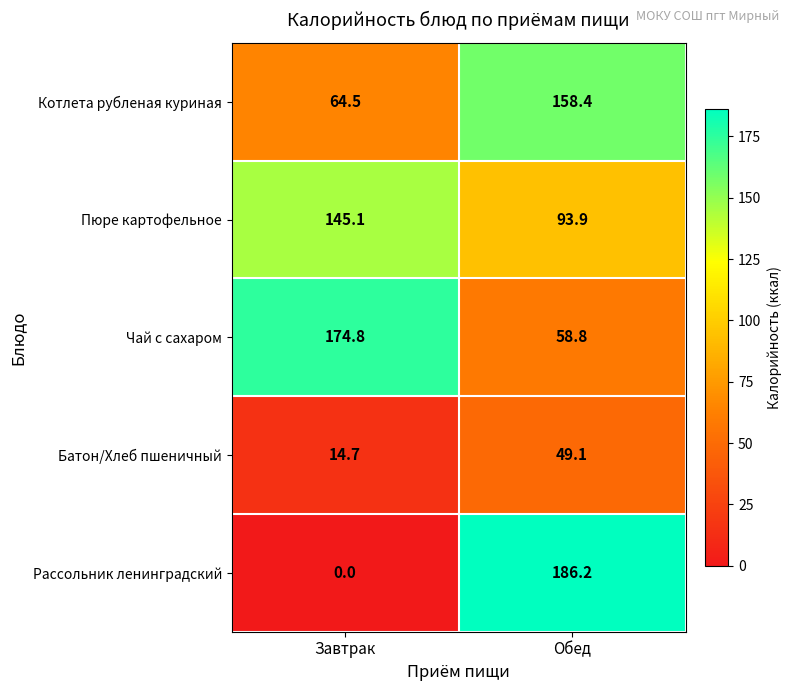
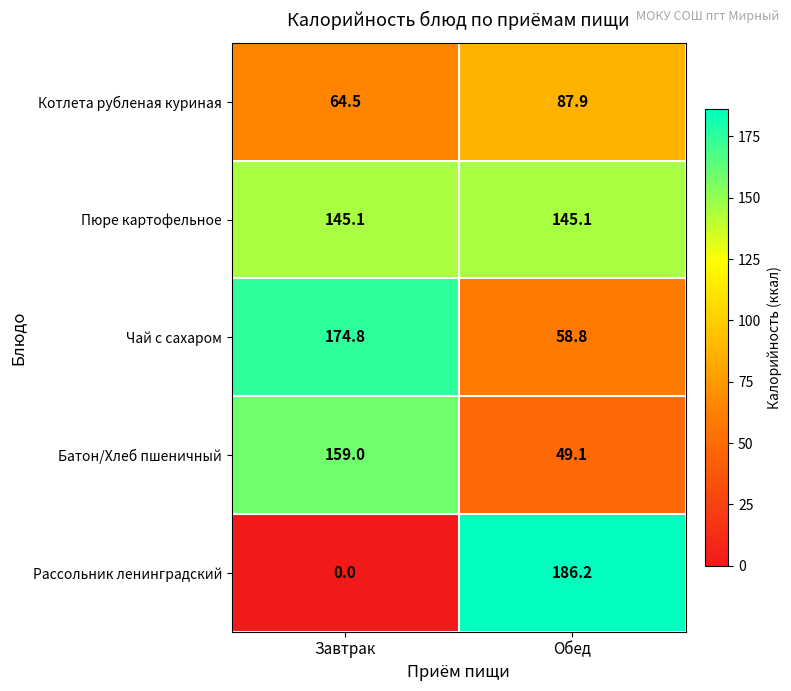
Котлета рубленая куриная, Обед: 158.4 -> 87.9
Пюре картофельное, Обед: 93.9 -> 145.1
Батон/Хлеб пшеничный, Завтрак: 14.7 -> 159.0
